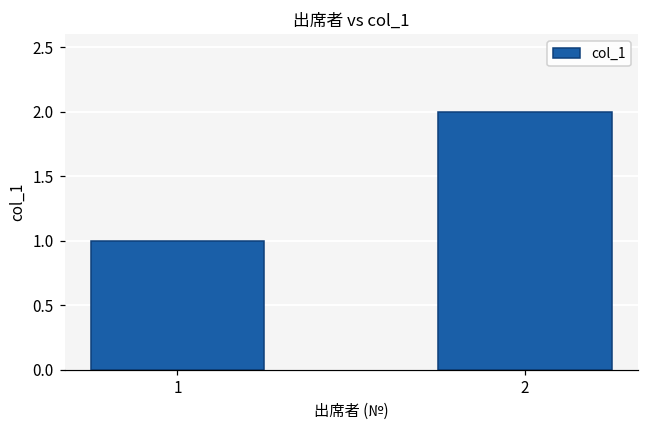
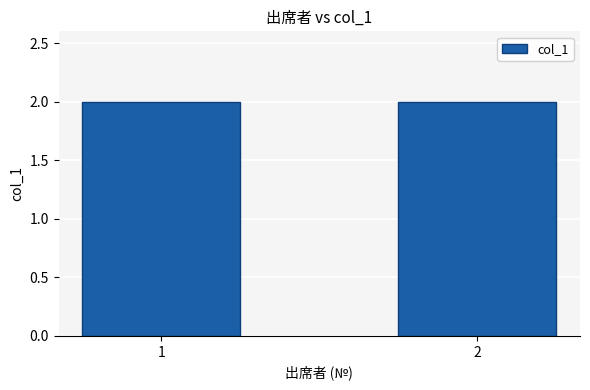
1: 1 -> 2
